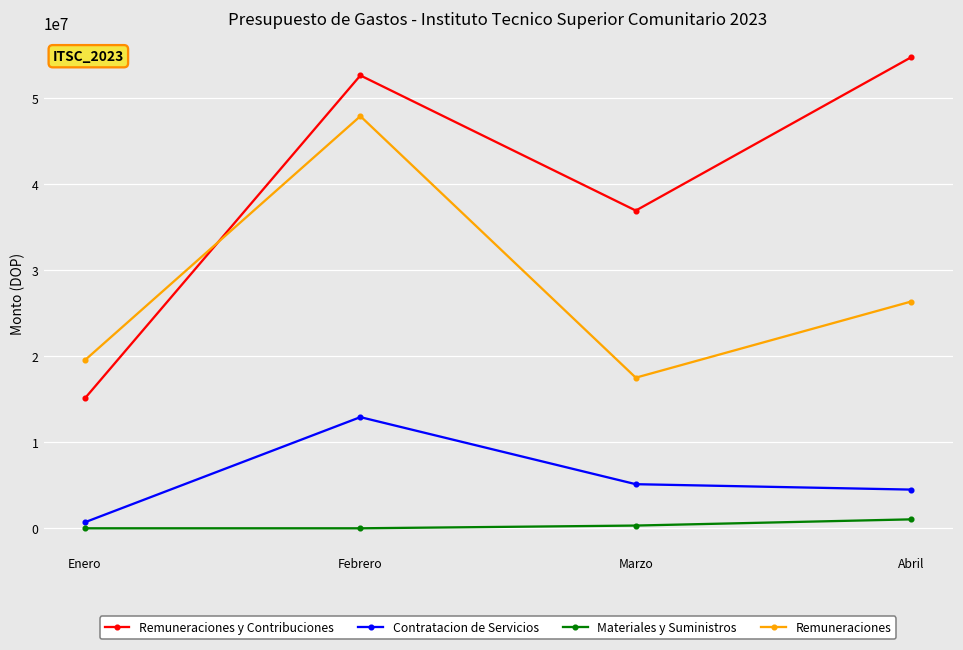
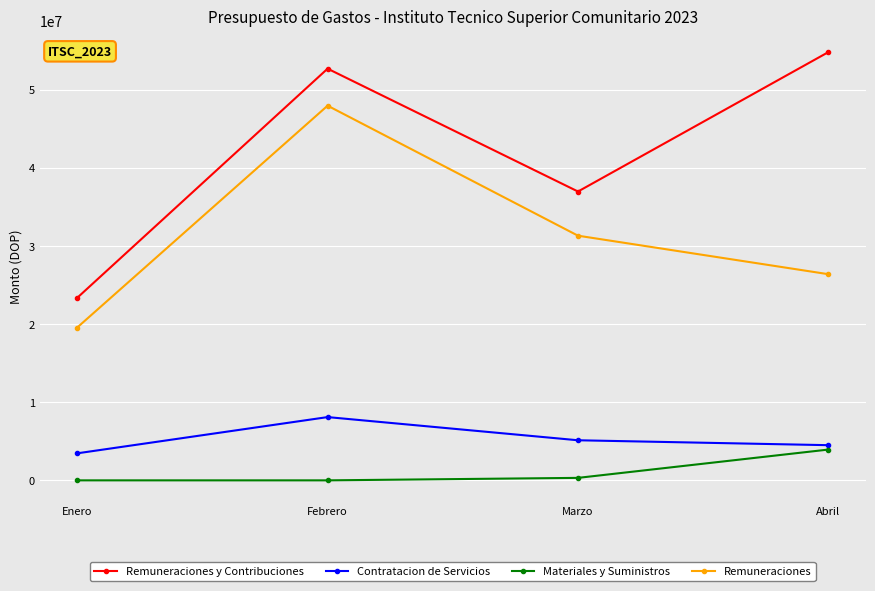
Remuneraciones y Contribuciones, Enero: 15000000 -> 23000000
Contratacion de Servicios, Enero: 1000000 -> 3000000
Contratacion de Servicios, Febrero: 13000000 -> 8000000
Remuneraciones, Marzo: 18000000 -> 31000000
Materiales y Suministros, Abril: 1000000 -> 4000000
